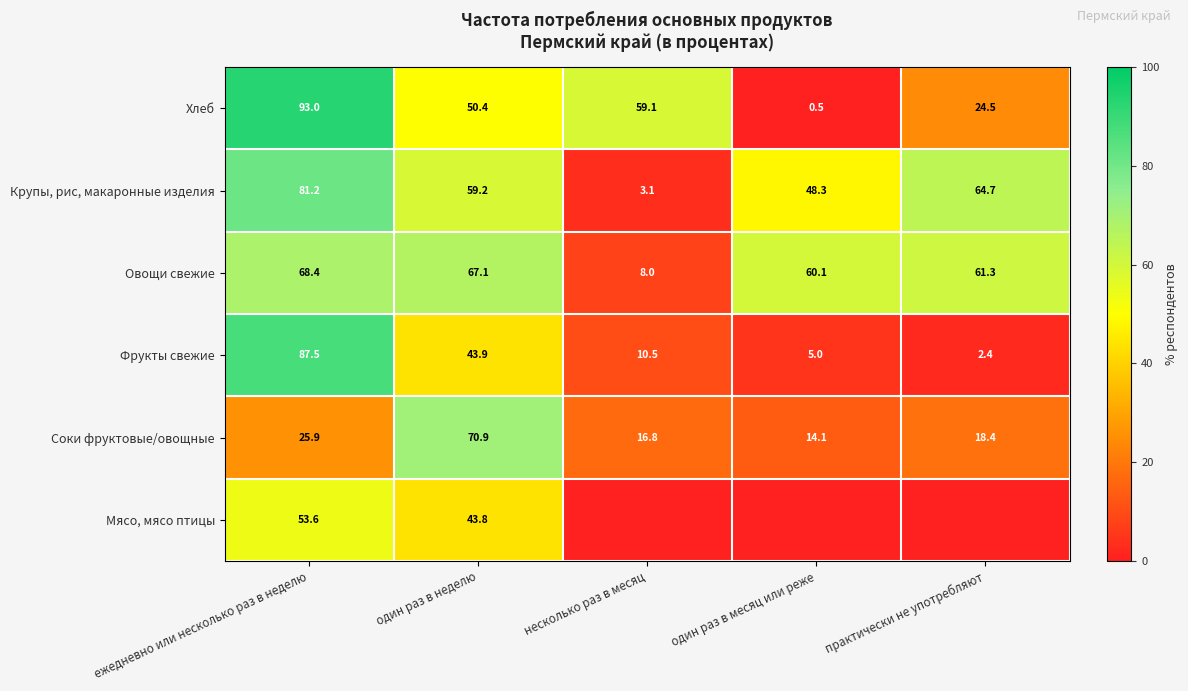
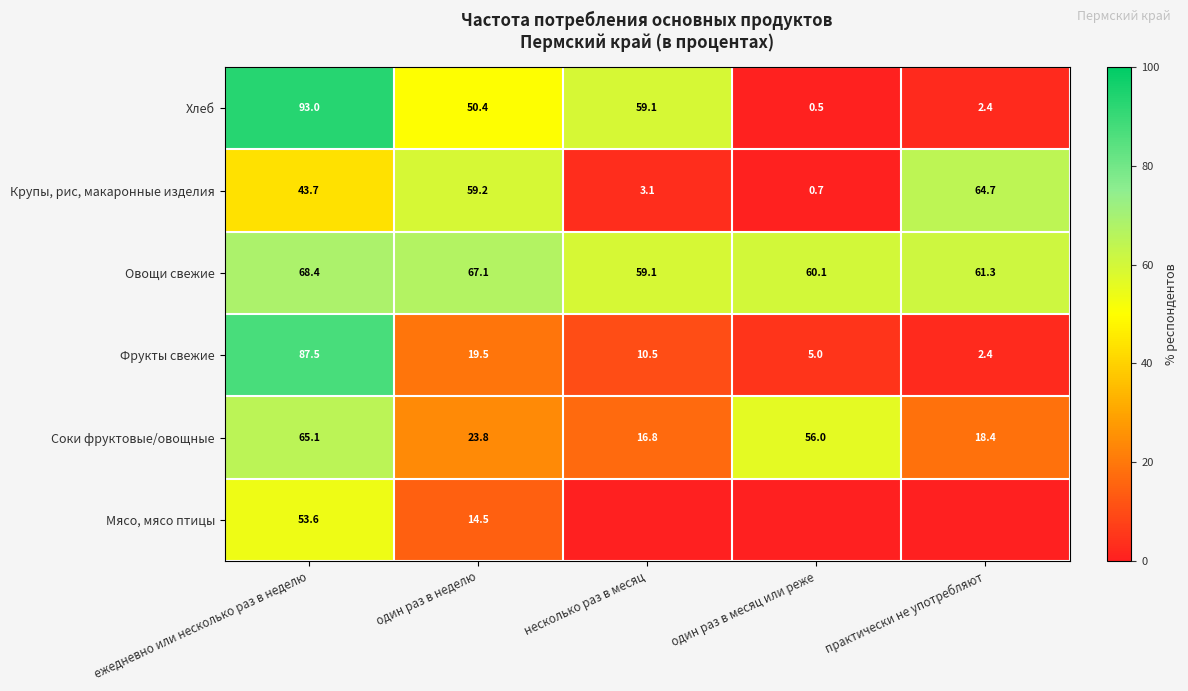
Хлеб, практически не употребляют: 24.5 -> 2.4
Крупы, рис, макаронные изделия, ежедневно или несколько раз в неделю: 81.2 -> 43.7
Крупы, рис, макаронные изделия, один раз в месяц или реже: 48.3 -> 0.7
Овощи свежие, несколько раз в месяц: 8.0 -> 59.1
Фрукты свежие, один раз в неделю: 43.9 -> 19.5
Соки фруктовые/овощные, ежедневно или несколько раз в неделю: 25.9 -> 65.1
Соки фруктовые/овощные, один раз в неделю: 70.9 -> 23.8
Соки фруктовые/овощные, один раз в месяц или реже: 14.1 -> 56.0
Мясо, мясо птицы, один раз в неделю: 43.8 -> 14.5
